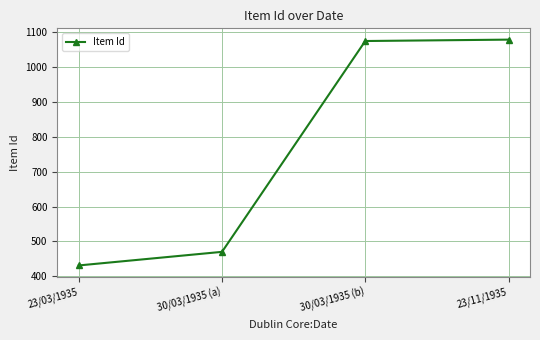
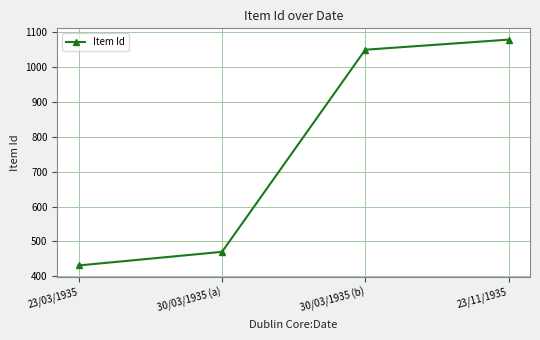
30/03/1935 (b): 1080 -> 1050
